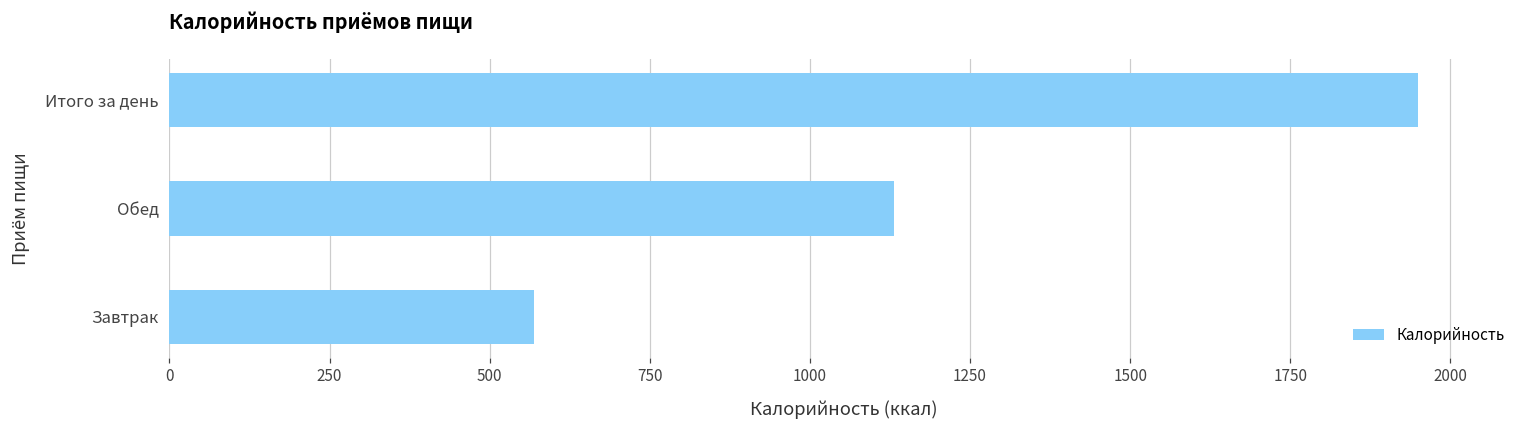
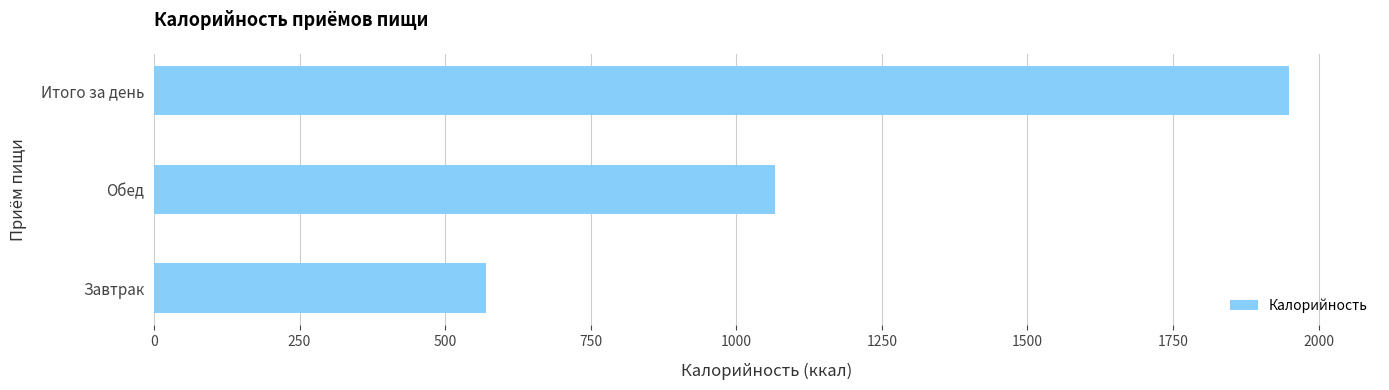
Обед: 1130 -> 1070
